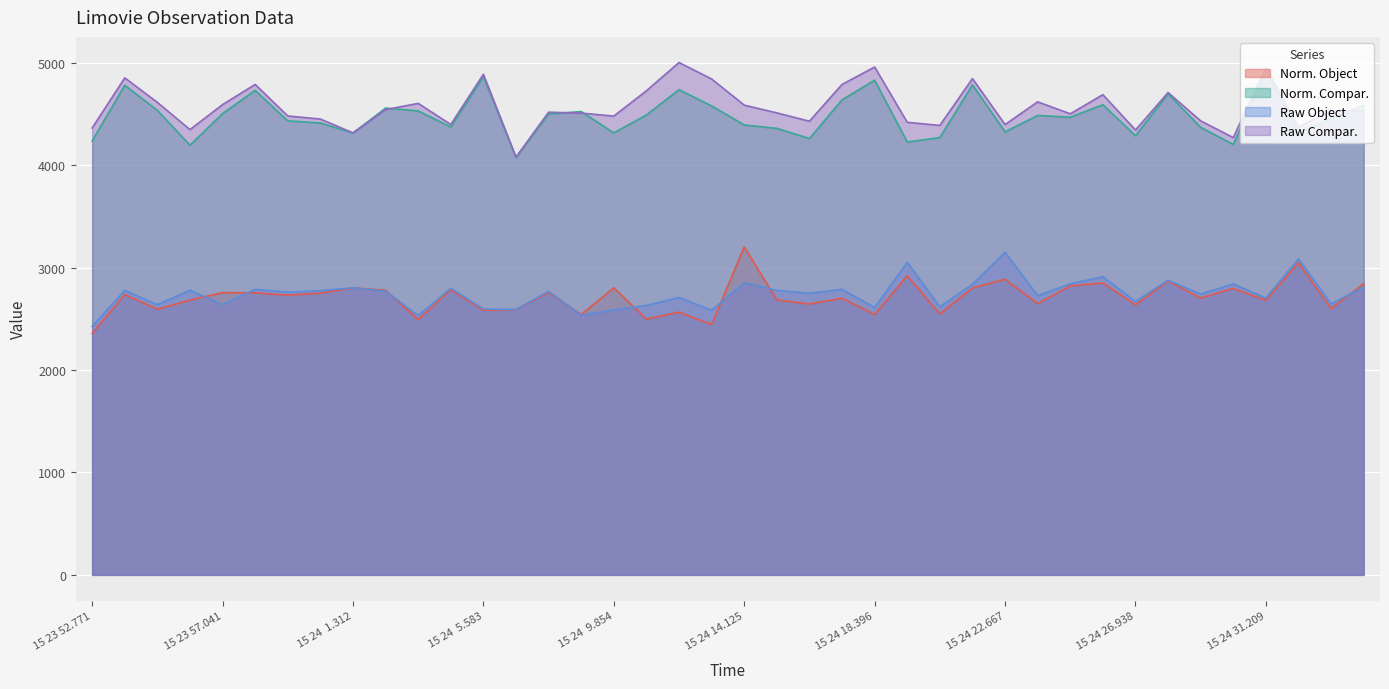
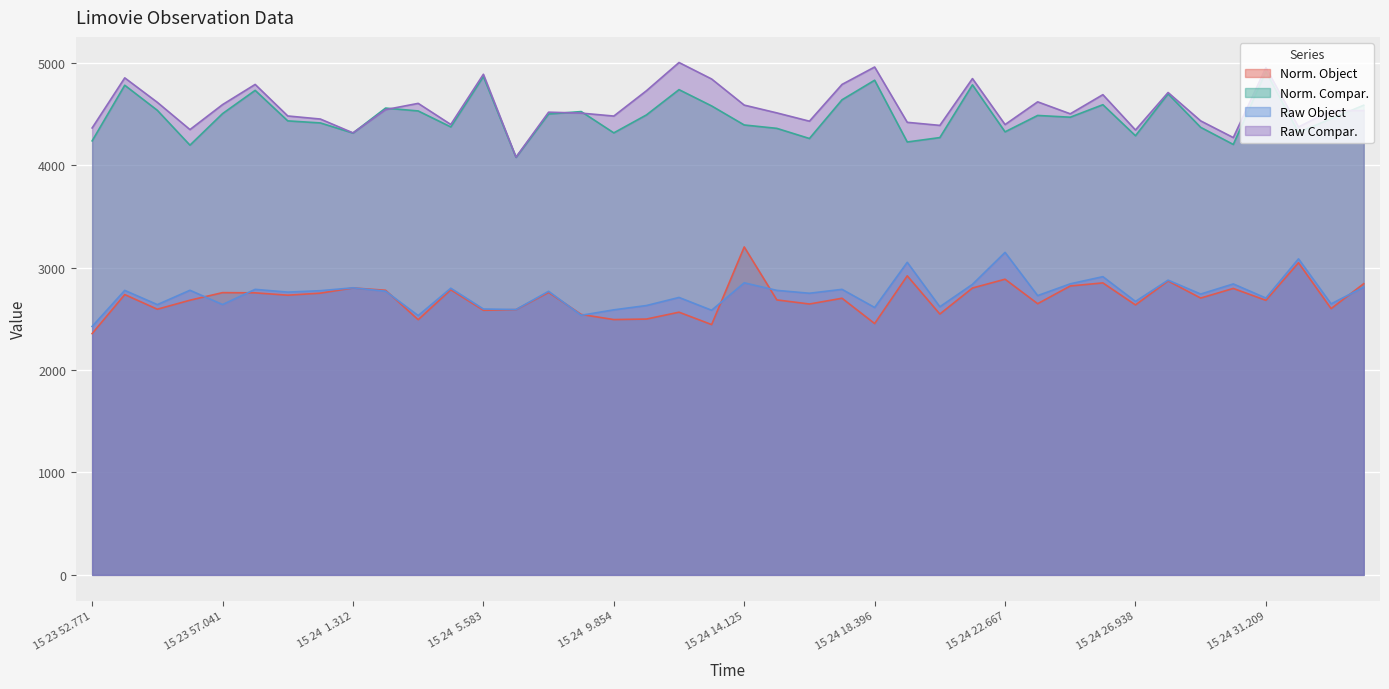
Norm. Object, 15 24 9.854: 2800 -> 2490
Norm. Object, 15 24 18.396: 2540 -> 2450
